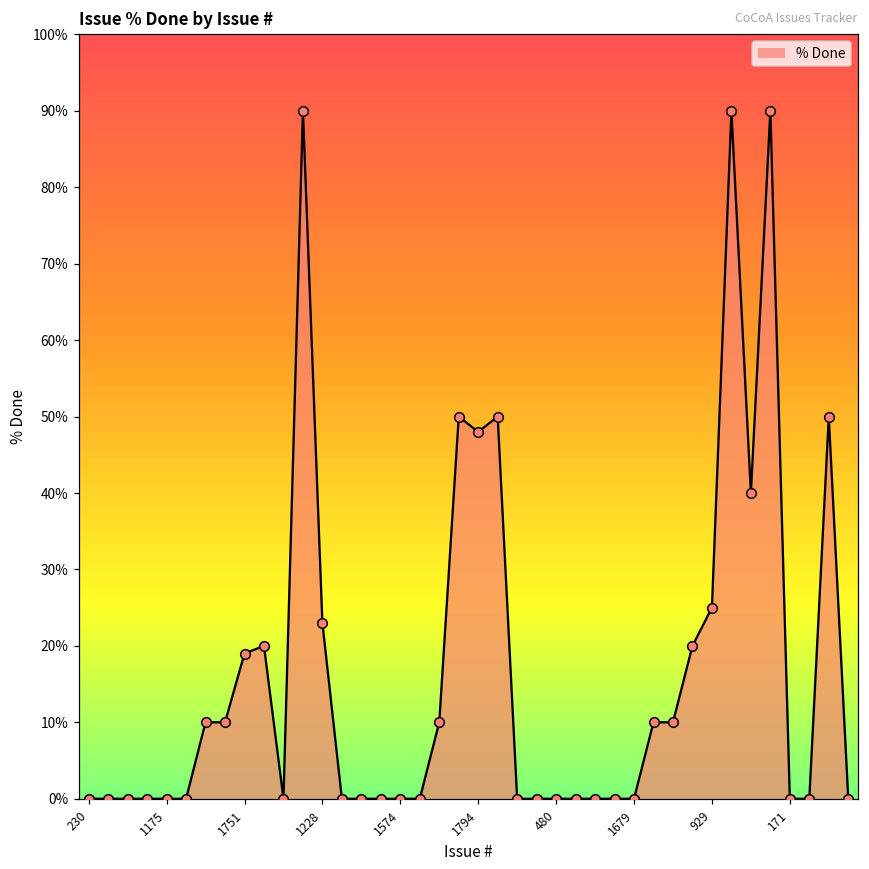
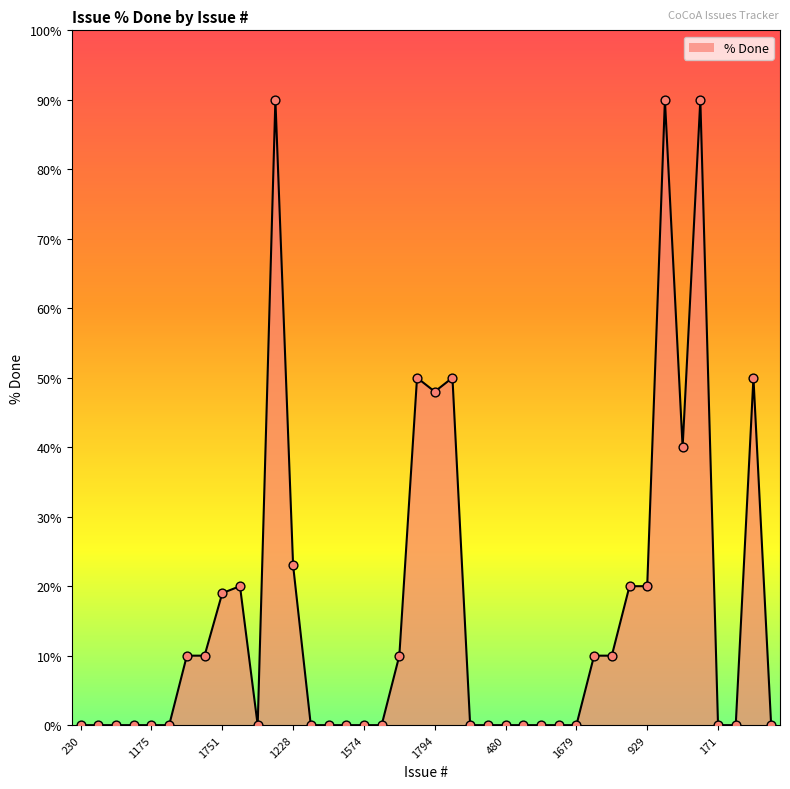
929: 25% -> 20%
